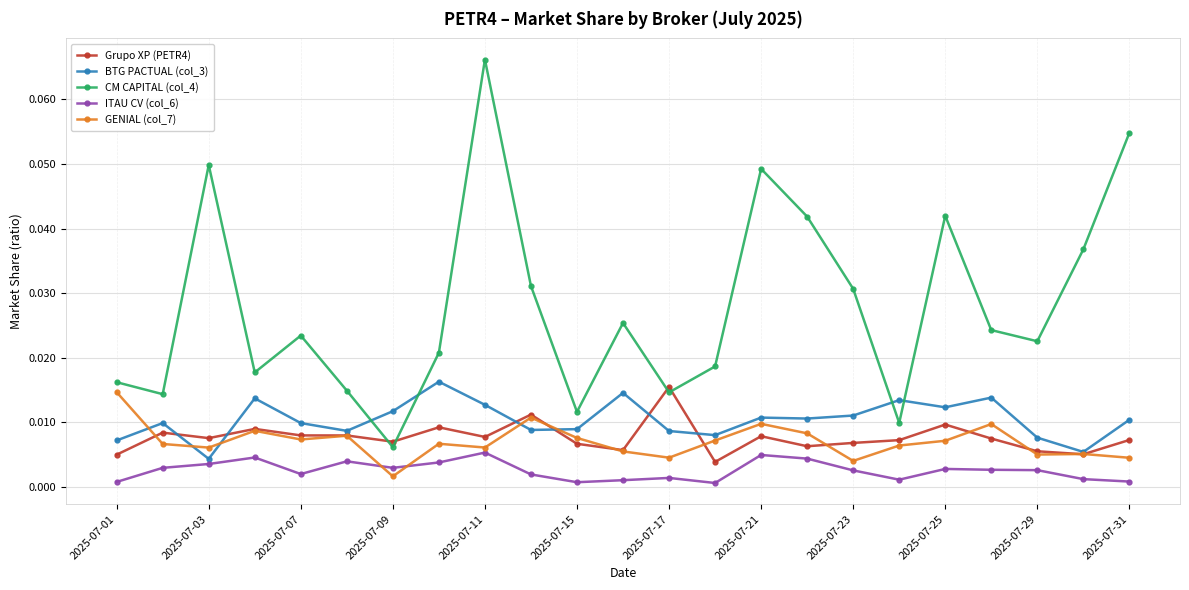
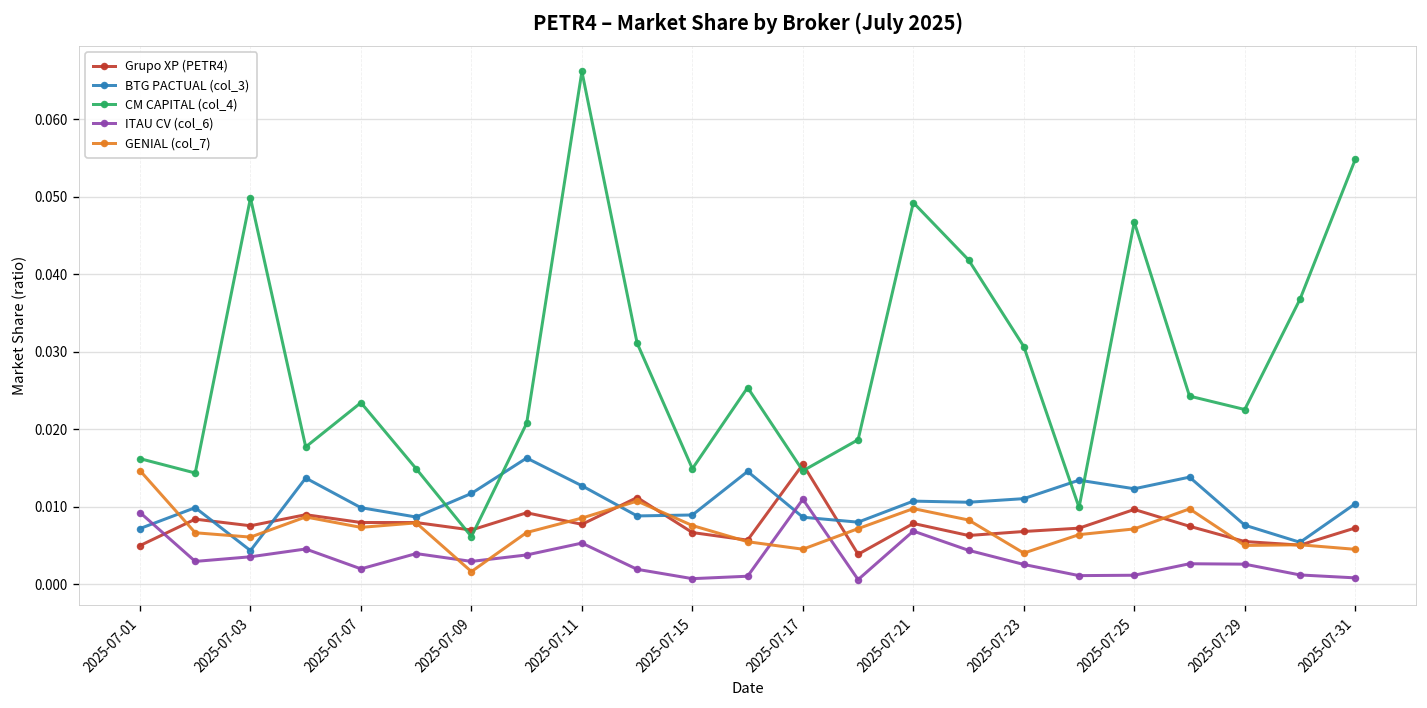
ITAU CV (col_6), 2025-07-01: 0.001 -> 0.009
GENIAL (col_7), 2025-07-11: 0.006 -> 0.009
CM CAPITAL (col_4), 2025-07-15: 0.012 -> 0.015
ITAU CV (col_6), 2025-07-17: 0.001 -> 0.011
ITAU CV (col_6), 2025-07-21: 0.005 -> 0.007
CM CAPITAL (col_4), 2025-07-25: 0.042 -> 0.047
ITAU CV (col_6), 2025-07-25: 0.003 -> 0.001
